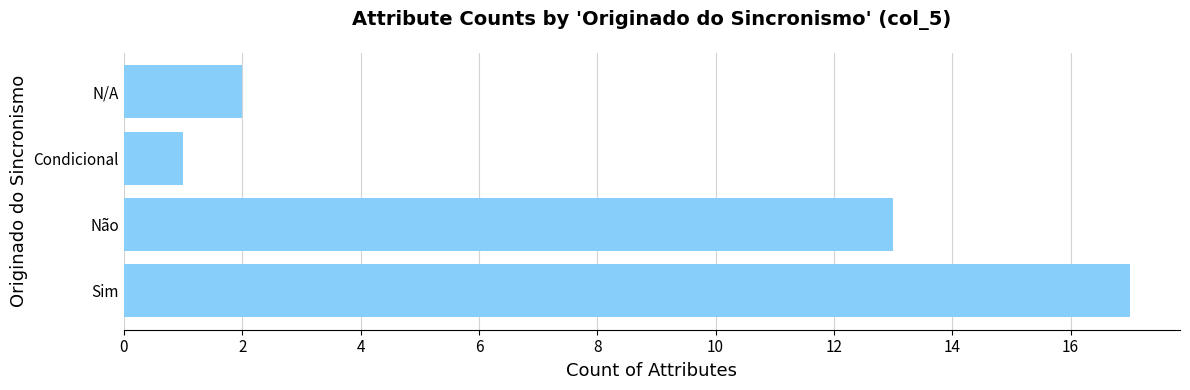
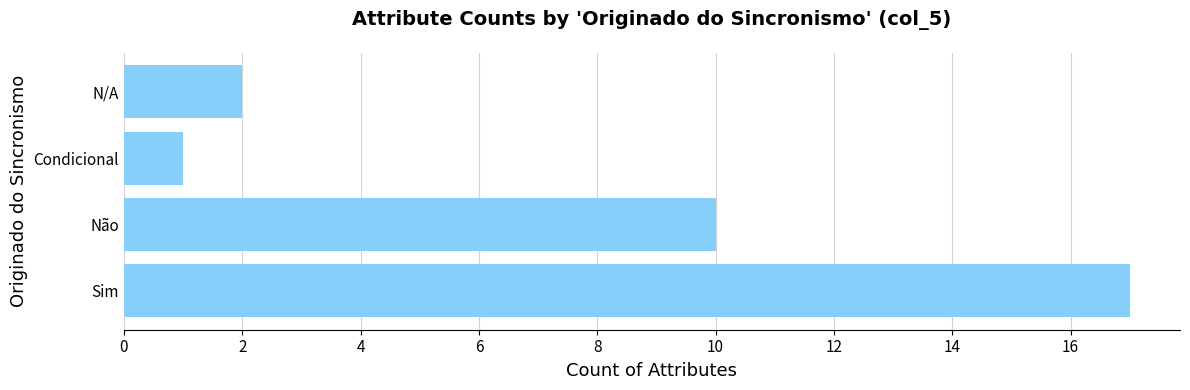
Não: 13 -> 10
